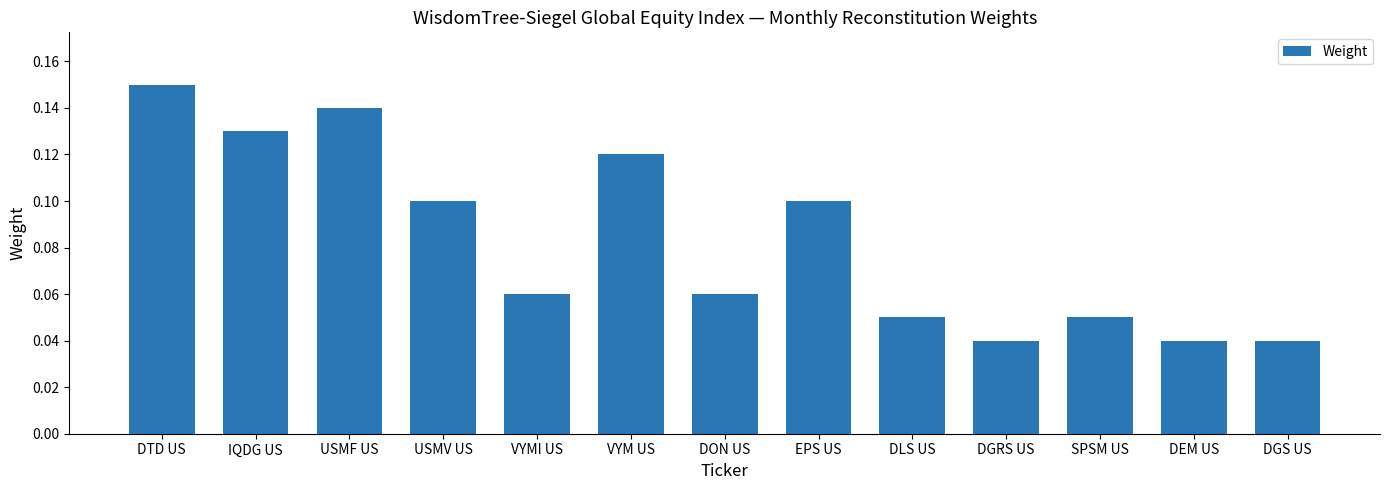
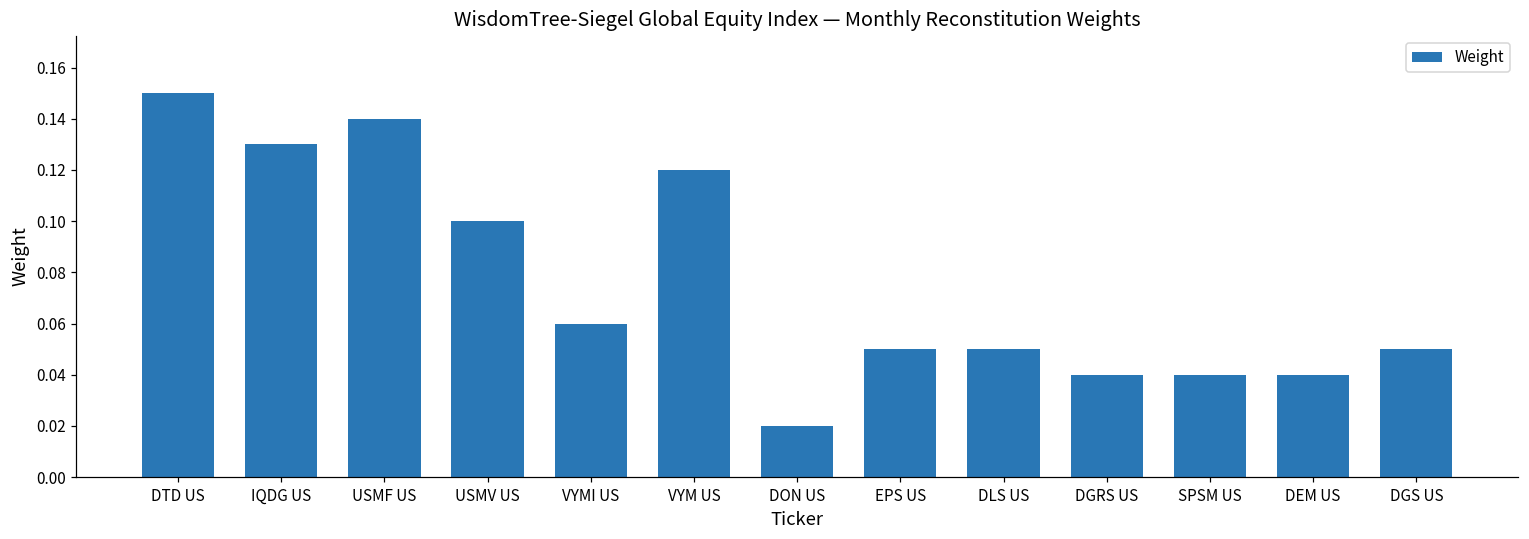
DON US: 0.06 -> 0.02
EPS US: 0.10 -> 0.05
SPSM US: 0.05 -> 0.04
DGS US: 0.04 -> 0.05
